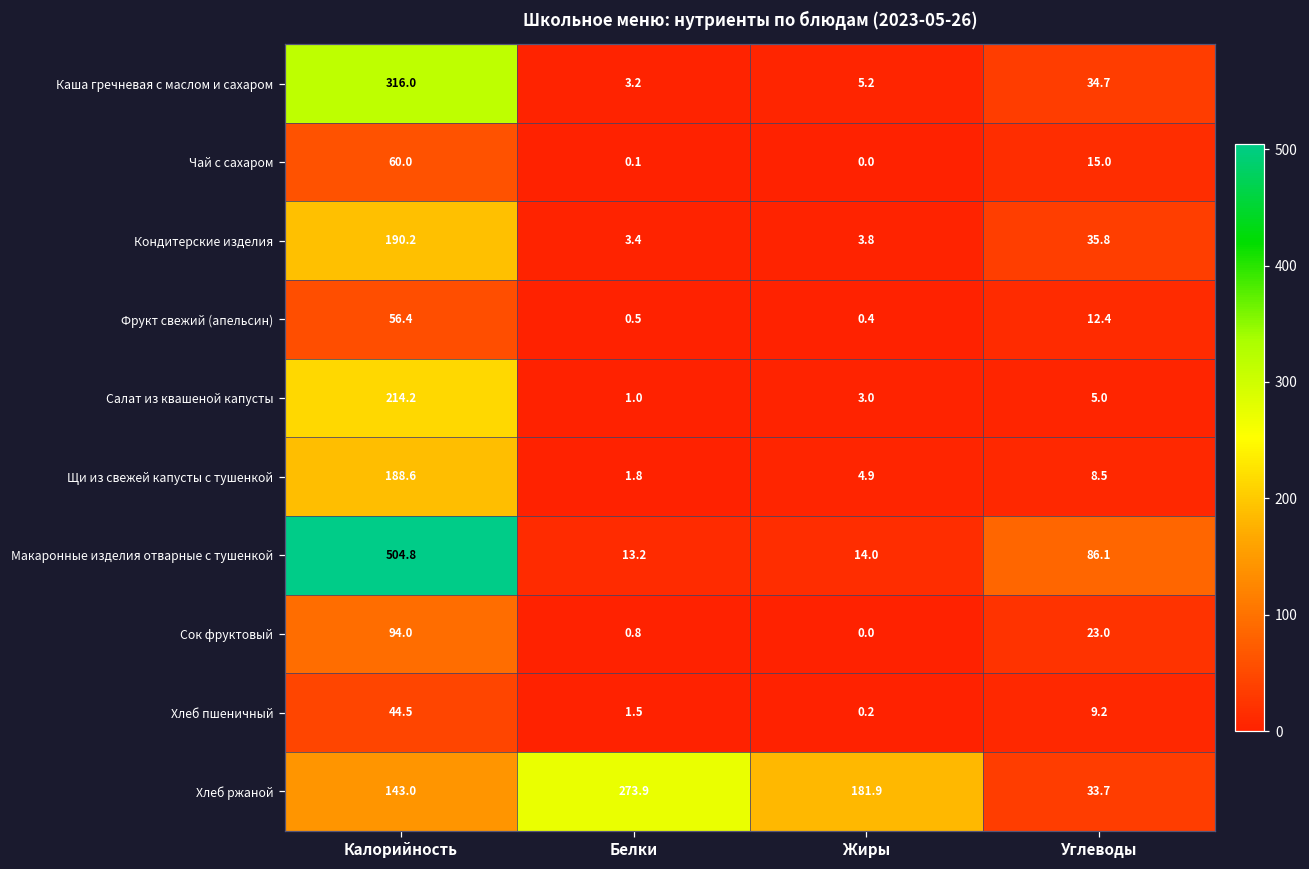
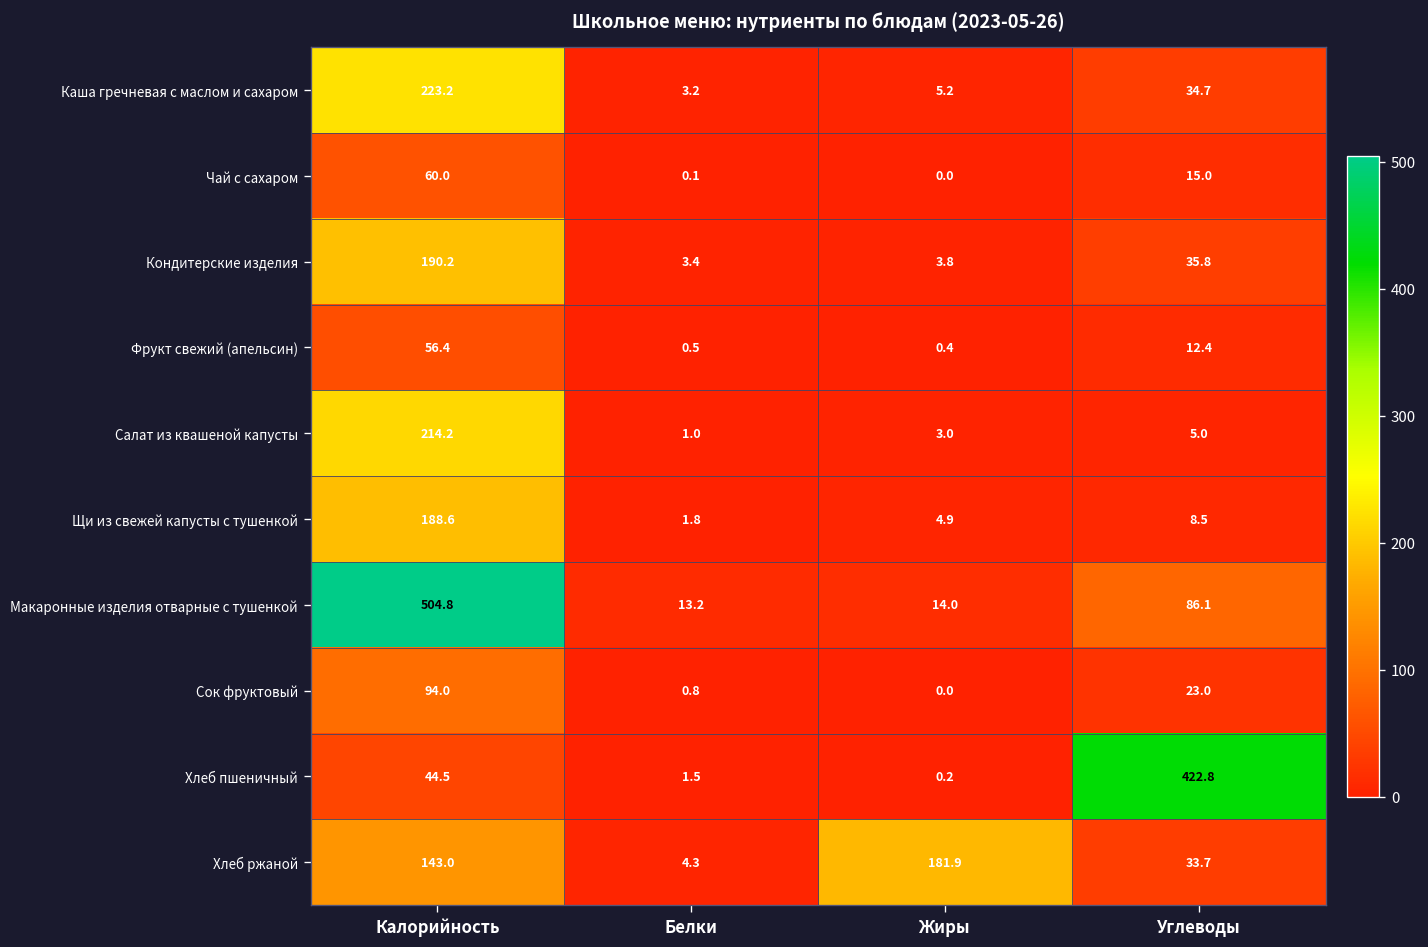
Каша гречневая с маслом и сахаром, Калорийность: 316.0 -> 223.2
Хлеб пшеничный, Углеводы: 9.2 -> 422.8
Хлеб ржаной, Белки: 273.9 -> 4.3
